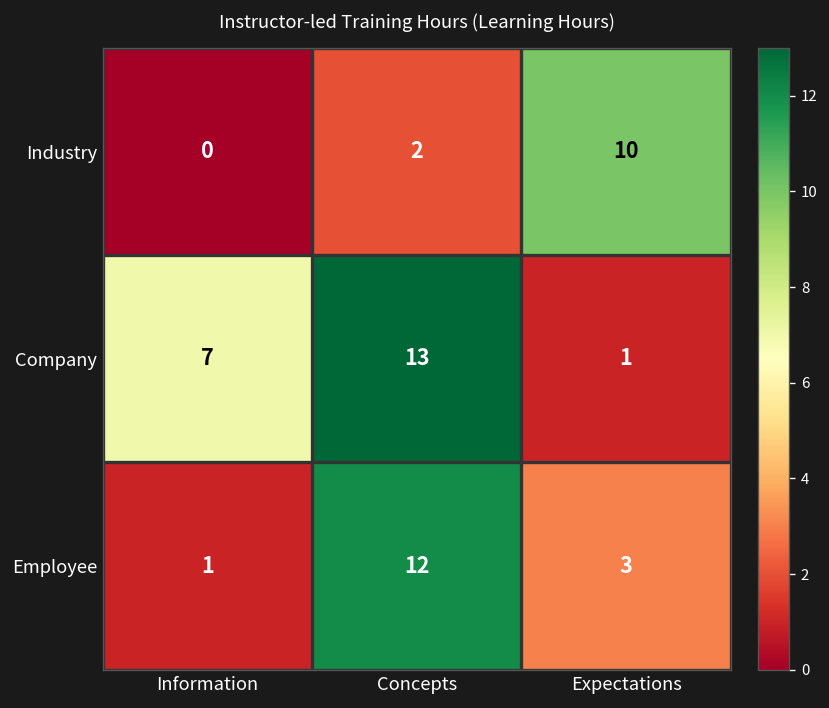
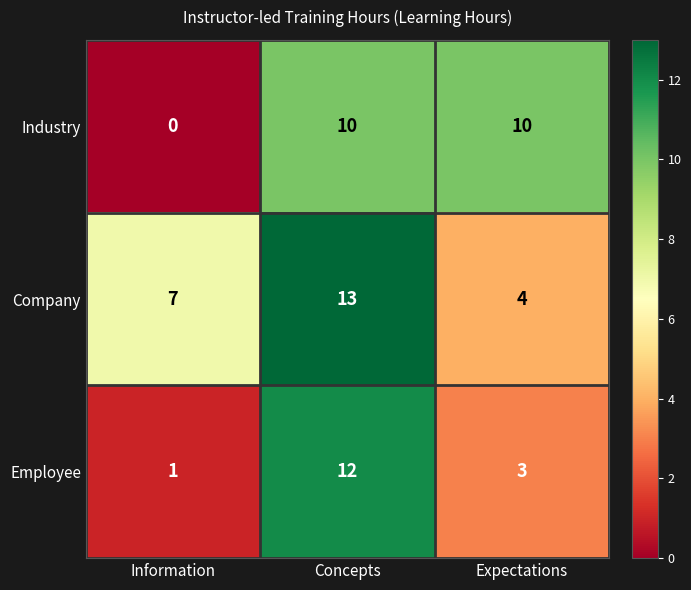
Industry, Concepts: 2 -> 10
Company, Expectations: 1 -> 4
